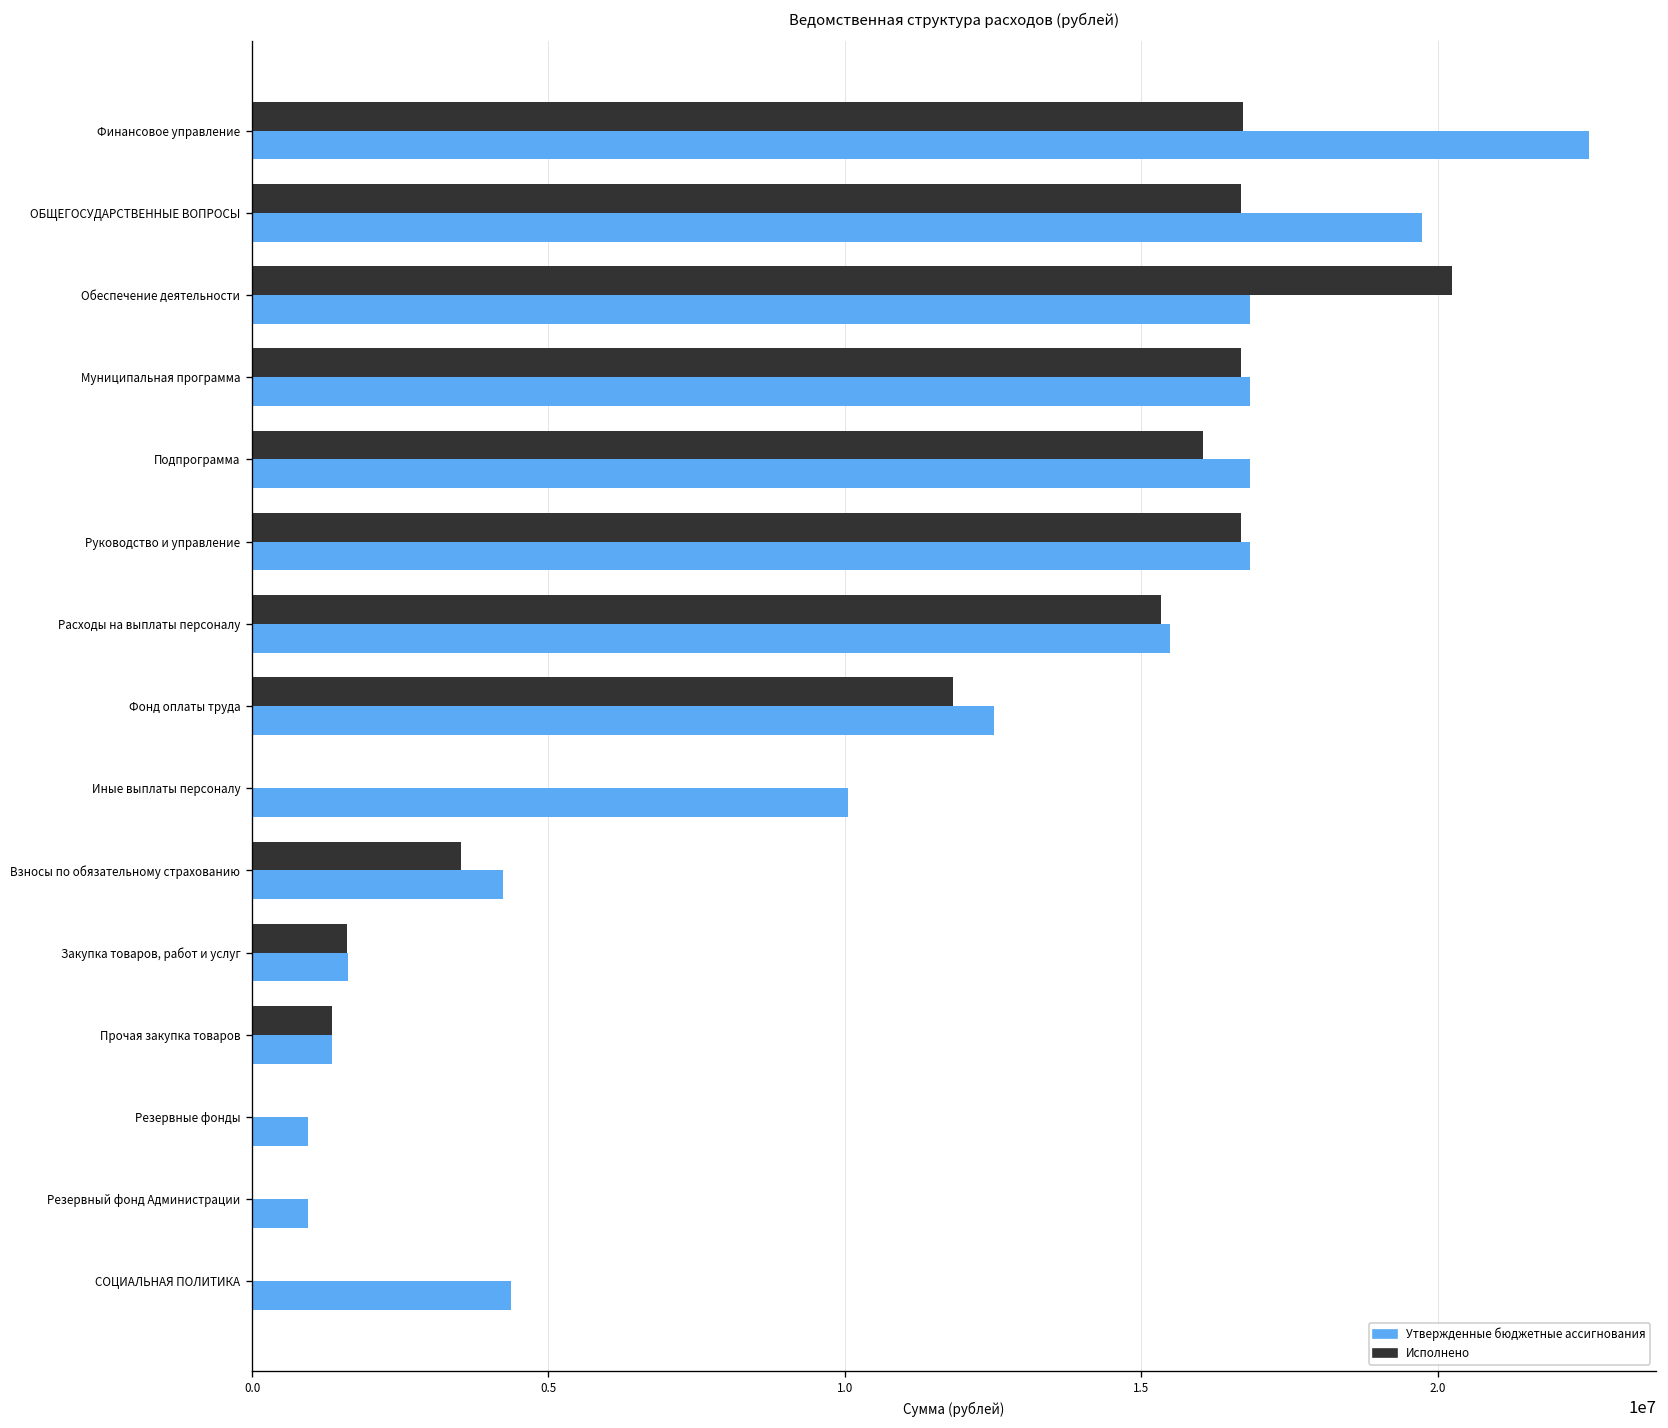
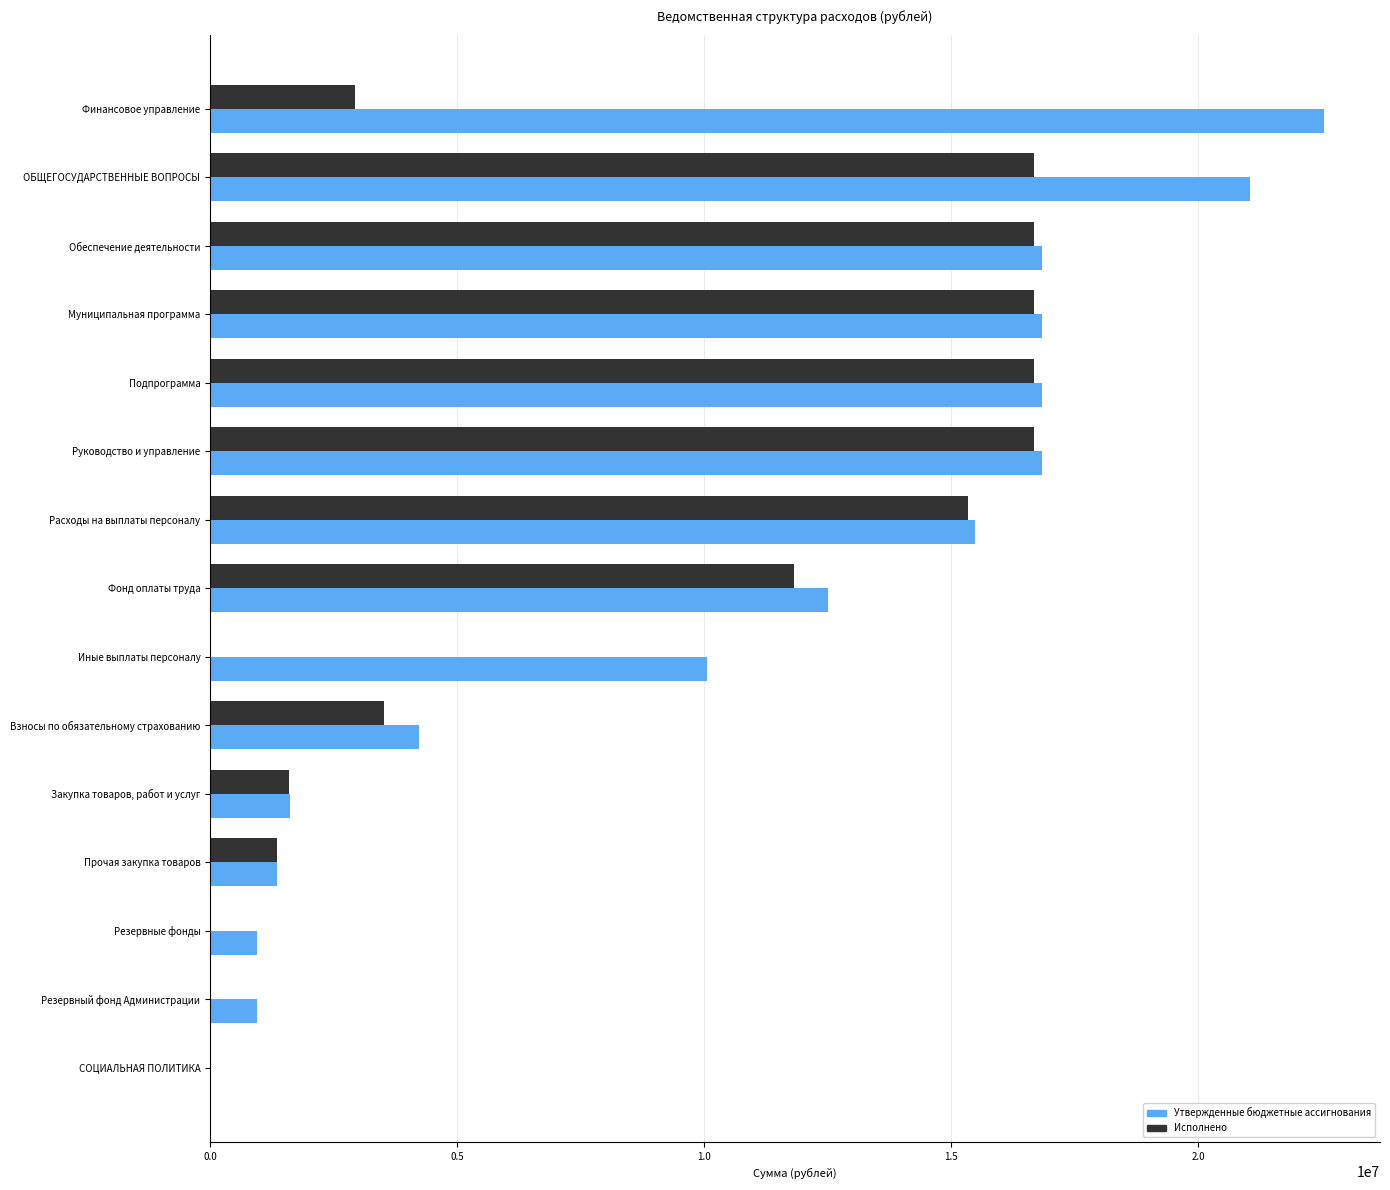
Исполнено, Финансовое управление: 16700000 -> 2900000
Утвержденные бюджетные ассигнования, ОБЩЕГОСУДАРСТВЕННЫЕ ВОПРОСЫ: 19700000 -> 21000000
Исполнено, Обеспечение деятельности: 20200000 -> 16700000
Исполнено, Подпрограмма: 16000000 -> 16700000
Утвержденные бюджетные ассигнования, СОЦИАЛЬНАЯ ПОЛИТИКА: 4400000 -> 0
